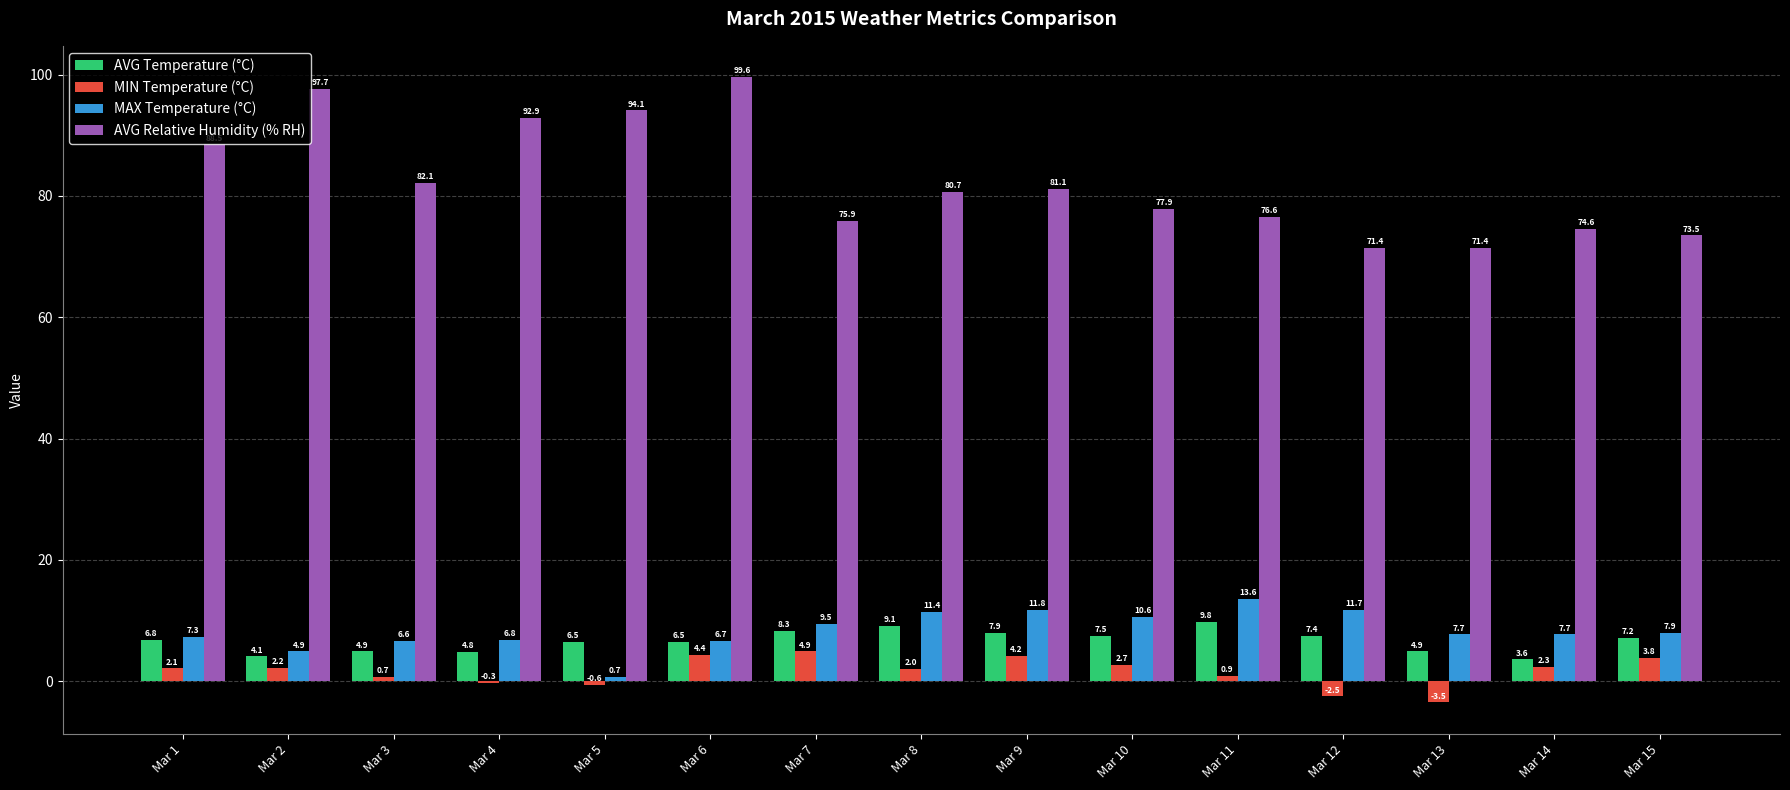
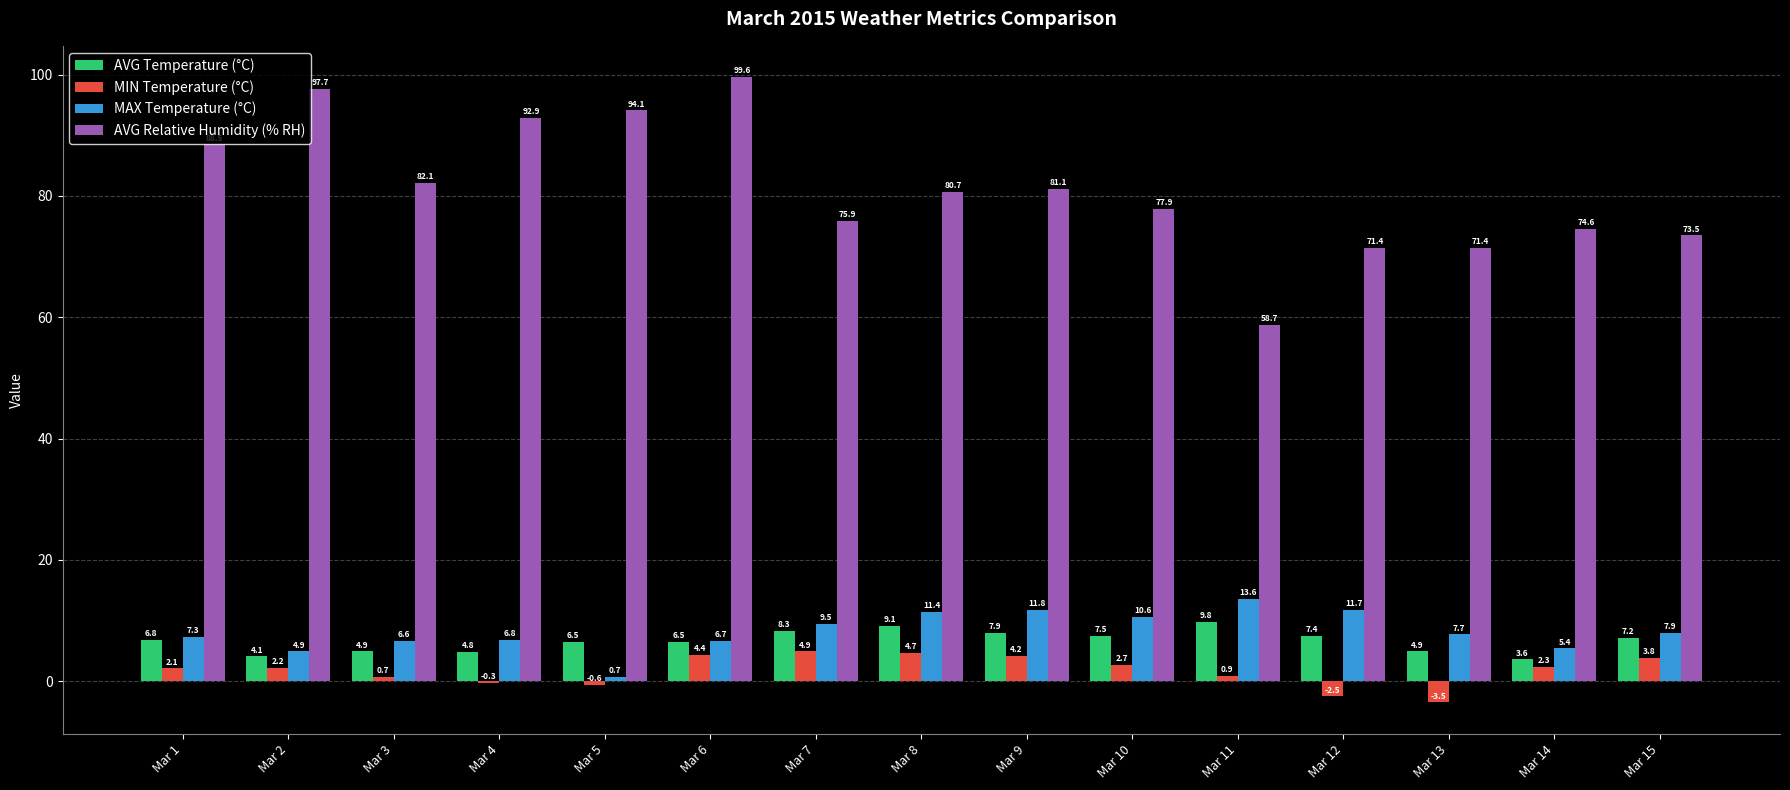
MIN Temperature (°C), Mar 8: 2.0 -> 4.7
AVG Relative Humidity (% RH), Mar 11: 76.6 -> 58.7
MAX Temperature (°C), Mar 14: 7.7 -> 5.4
